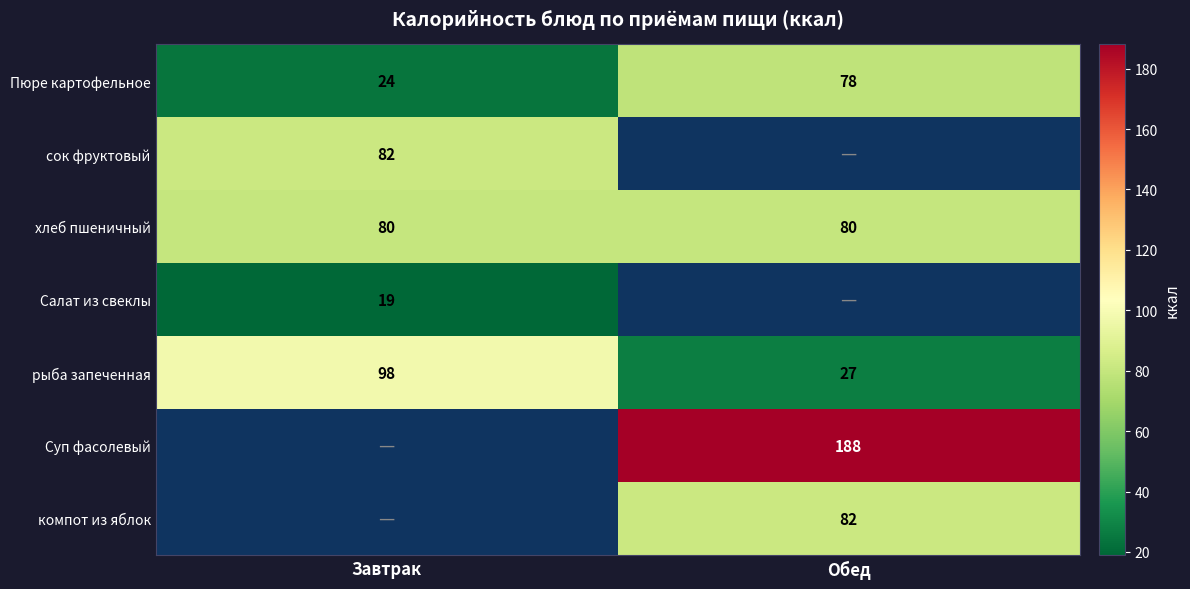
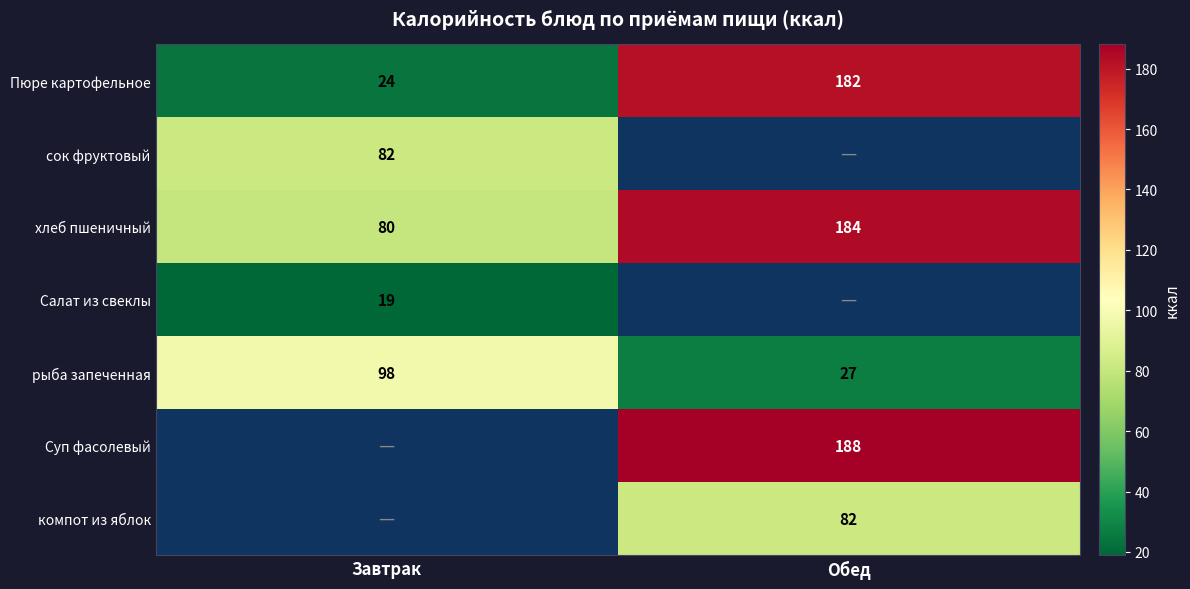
Пюре картофельное, Обед: 78 -> 182
хлеб пшеничный, Обед: 80 -> 184
